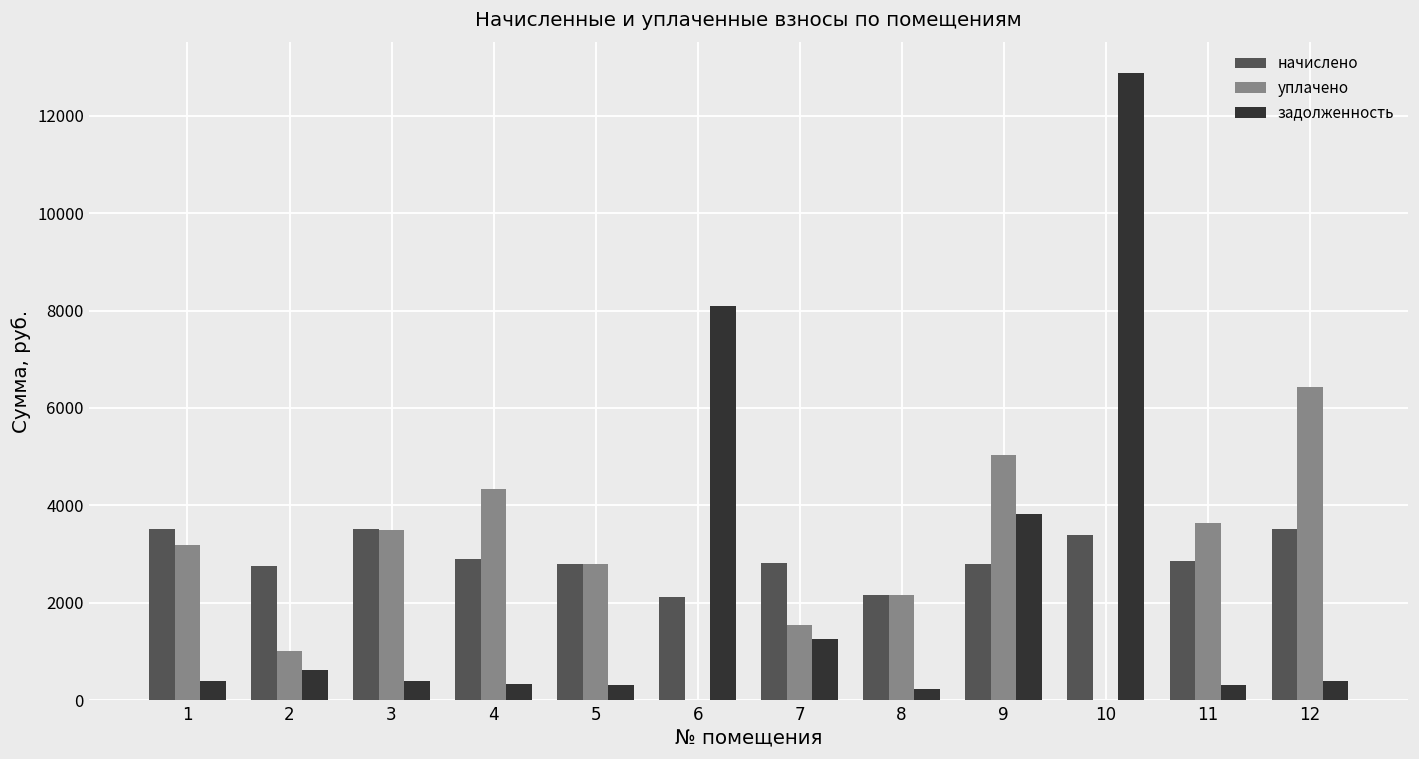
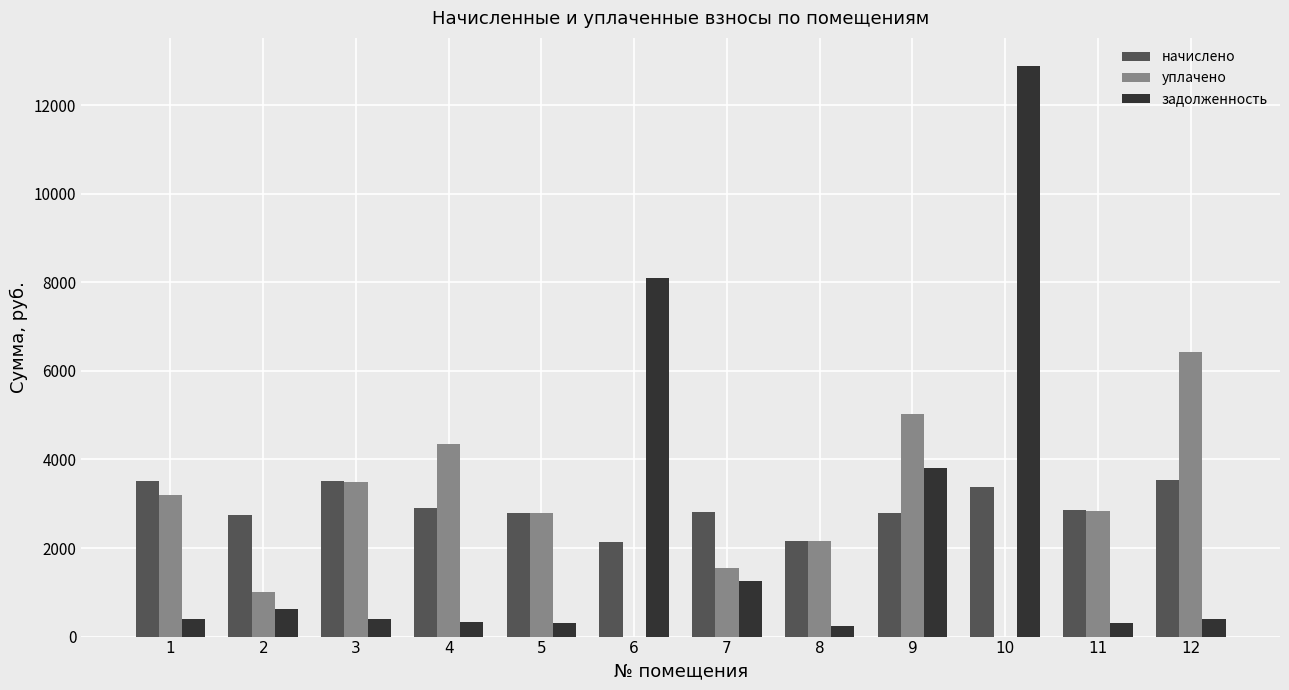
уплачено, 11: 3600 -> 2800
